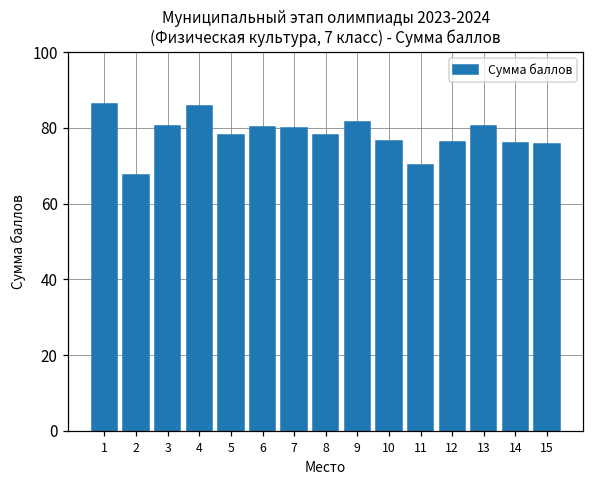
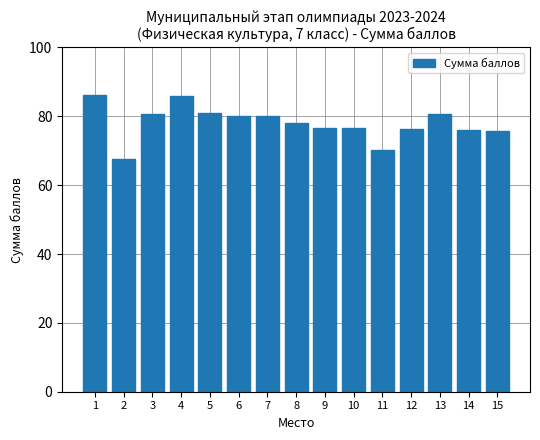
5: 78 -> 81
9: 82 -> 77
